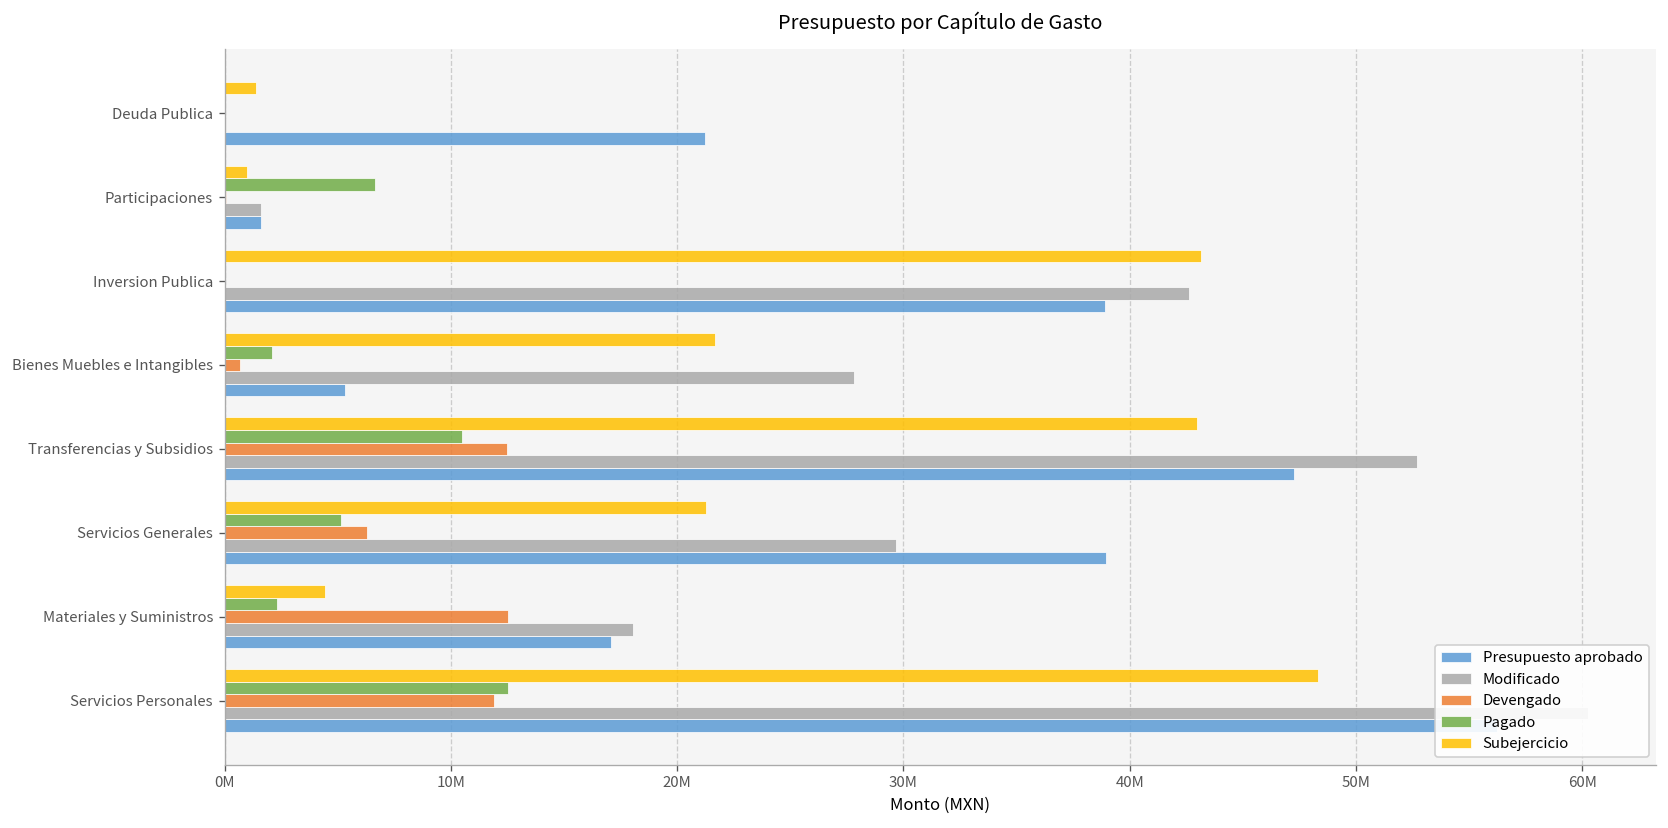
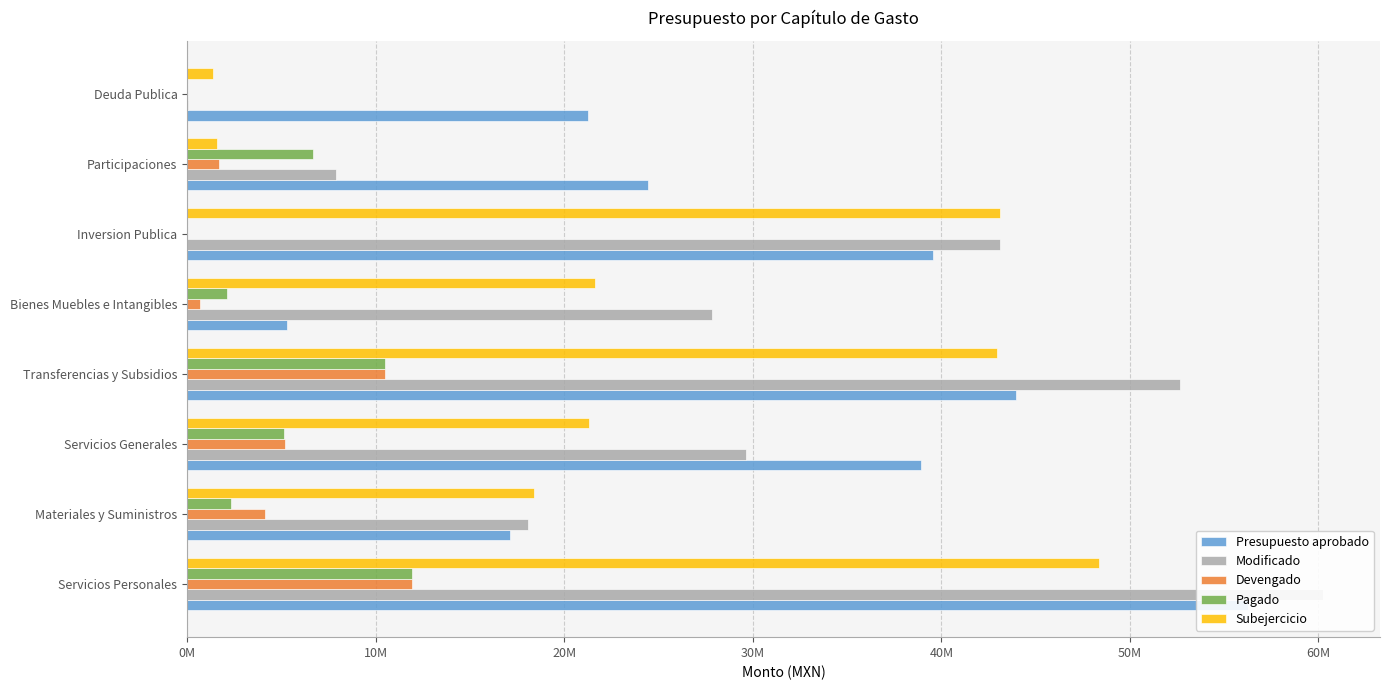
Subejercicio, Participaciones: 1000000 -> 1600000
Devengado, Participaciones: 100000 -> 1700000
Modificado, Participaciones: 1600000 -> 7900000
Presupuesto aprobado, Participaciones: 1600000 -> 24400000
Modificado, Inversion Publica: 42600000 -> 43100000
Presupuesto aprobado, Inversion Publica: 38900000 -> 39600000
Devengado, Transferencias y Subsidios: 12500000 -> 10500000
Presupuesto aprobado, Transferencias y Subsidios: 47300000 -> 44000000
Devengado, Servicios Generales: 6300000 -> 5200000
Subejercicio, Materiales y Suministros: 4500000 -> 18400000
Devengado, Materiales y Suministros: 12500000 -> 4100000
Pagado, Servicios Personales: 12500000 -> 11900000
